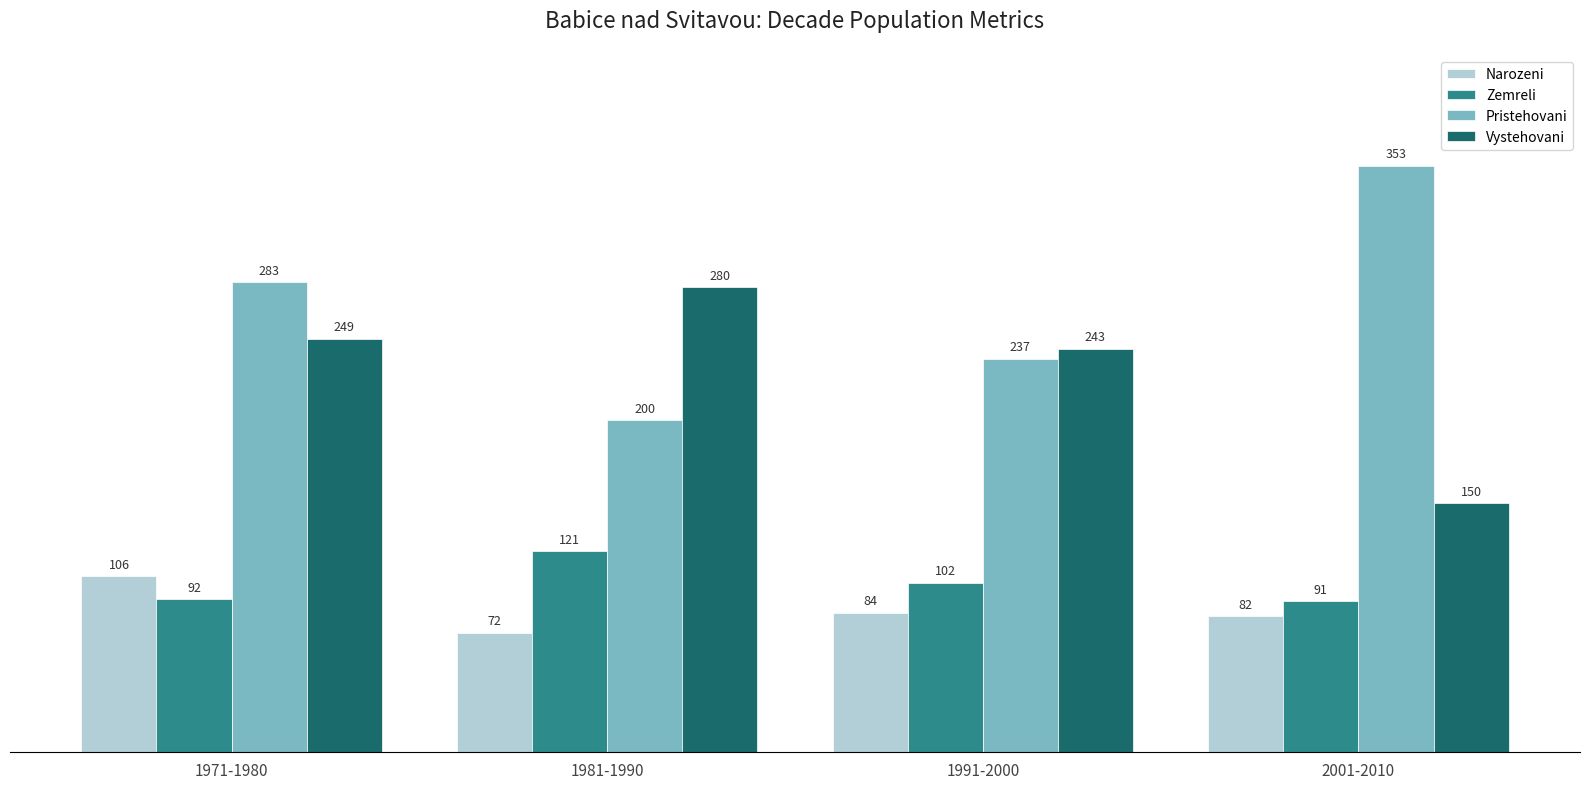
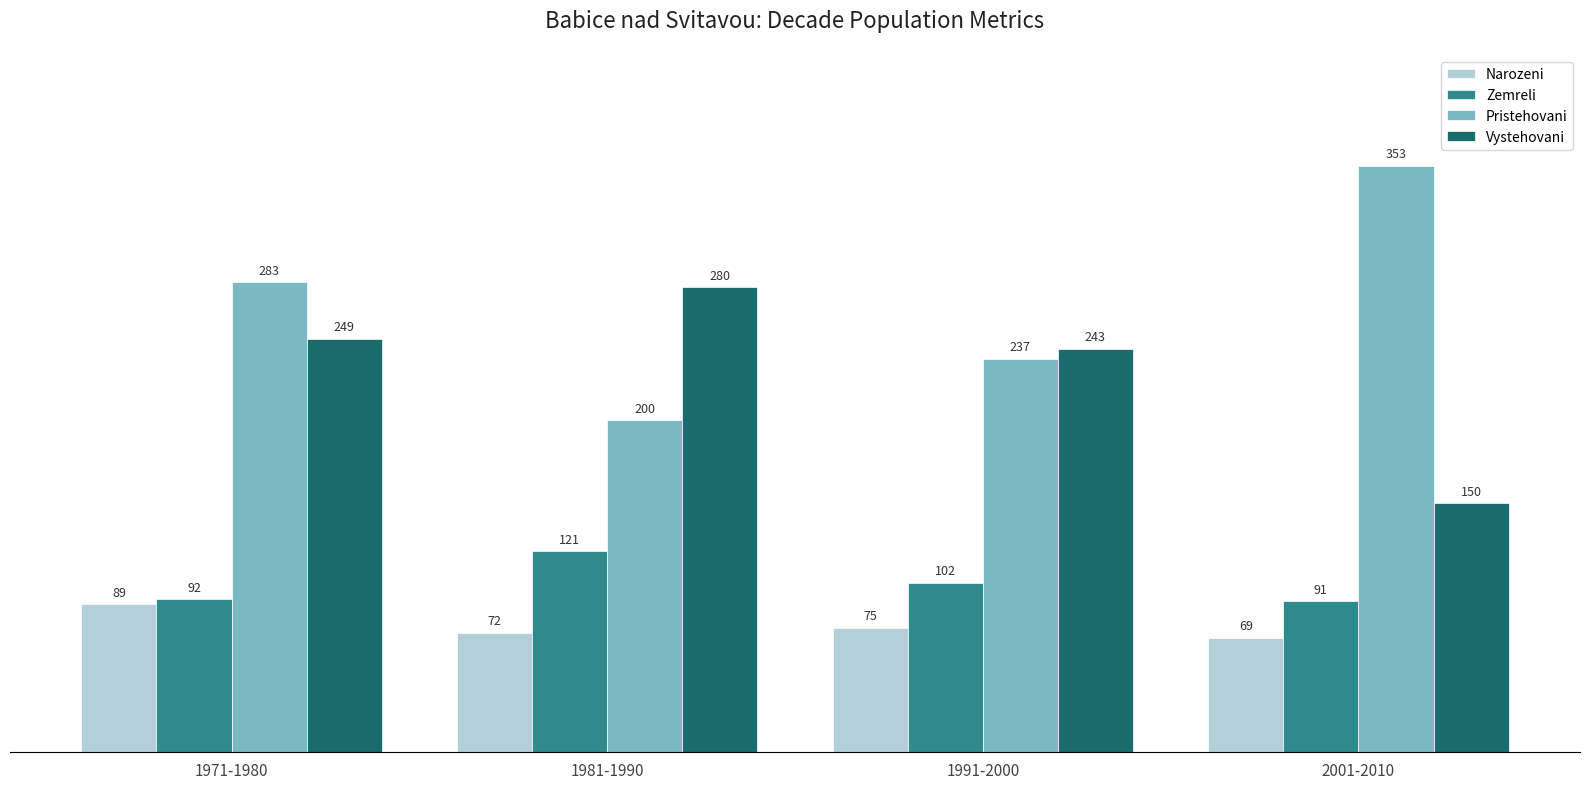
Narozeni, 1971-1980: 106 -> 89
Narozeni, 1991-2000: 84 -> 75
Narozeni, 2001-2010: 82 -> 69
